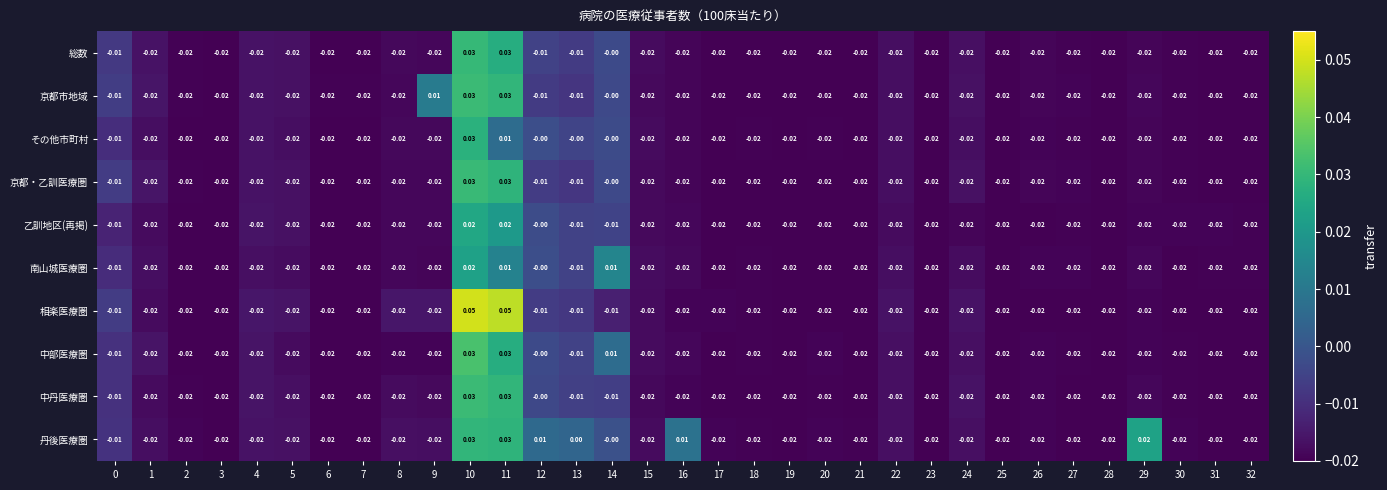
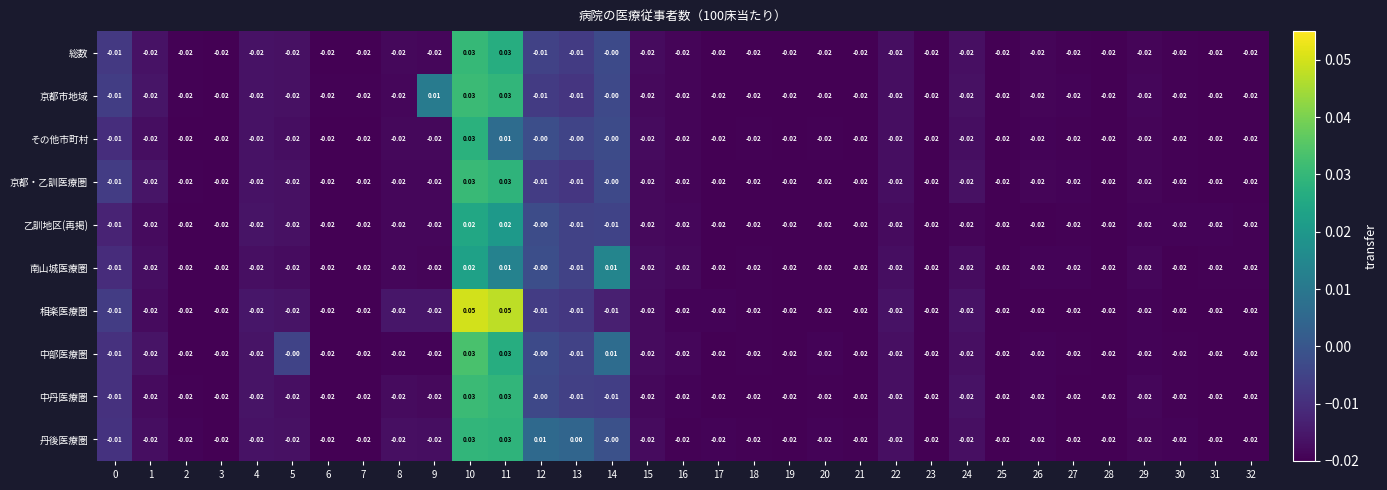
中部医療圏, 5: -0.02 -> -0.00
丹後医療圏, 16: 0.01 -> -0.02
丹後医療圏, 29: 0.02 -> -0.02
